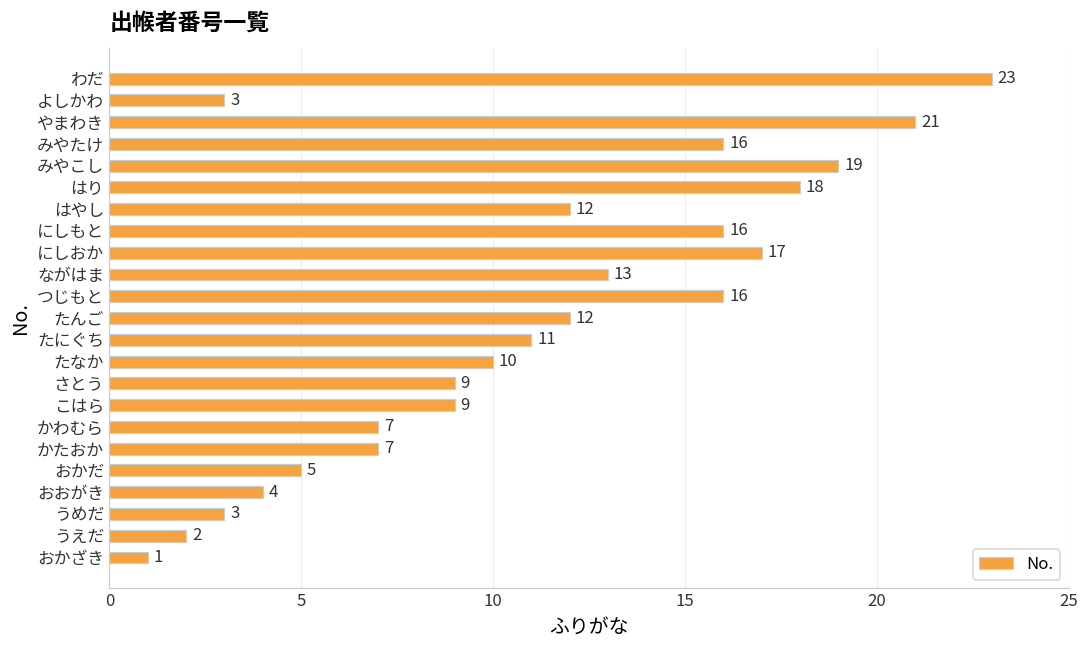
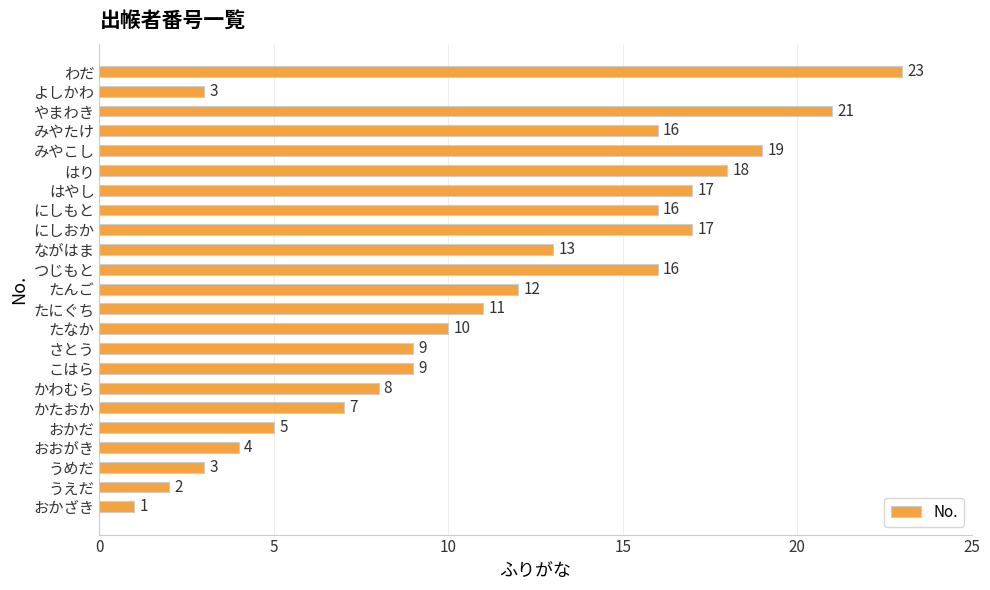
はやし: 12 -> 17
かわむら: 7 -> 8
